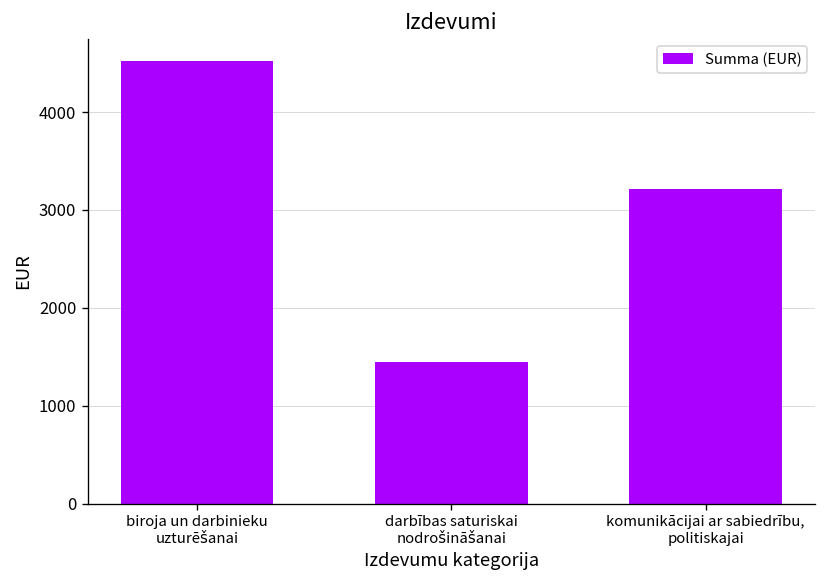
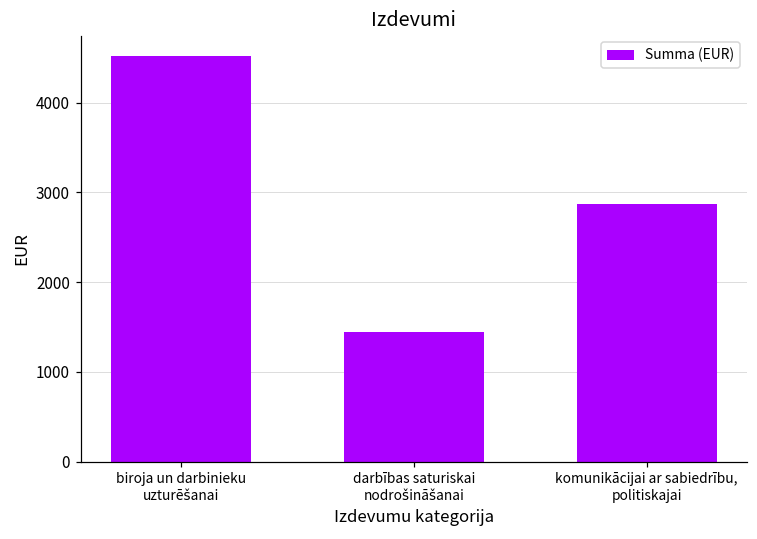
komunikācijai ar sabiedrību, politiskajai: 3200 -> 2900
